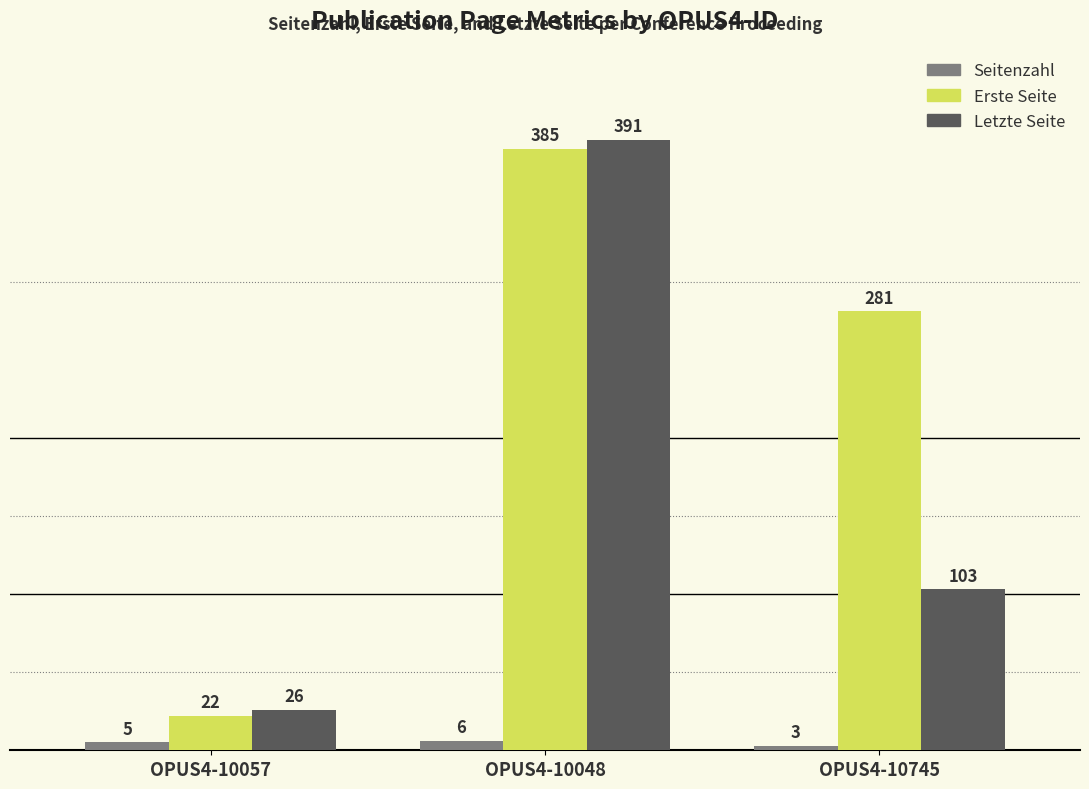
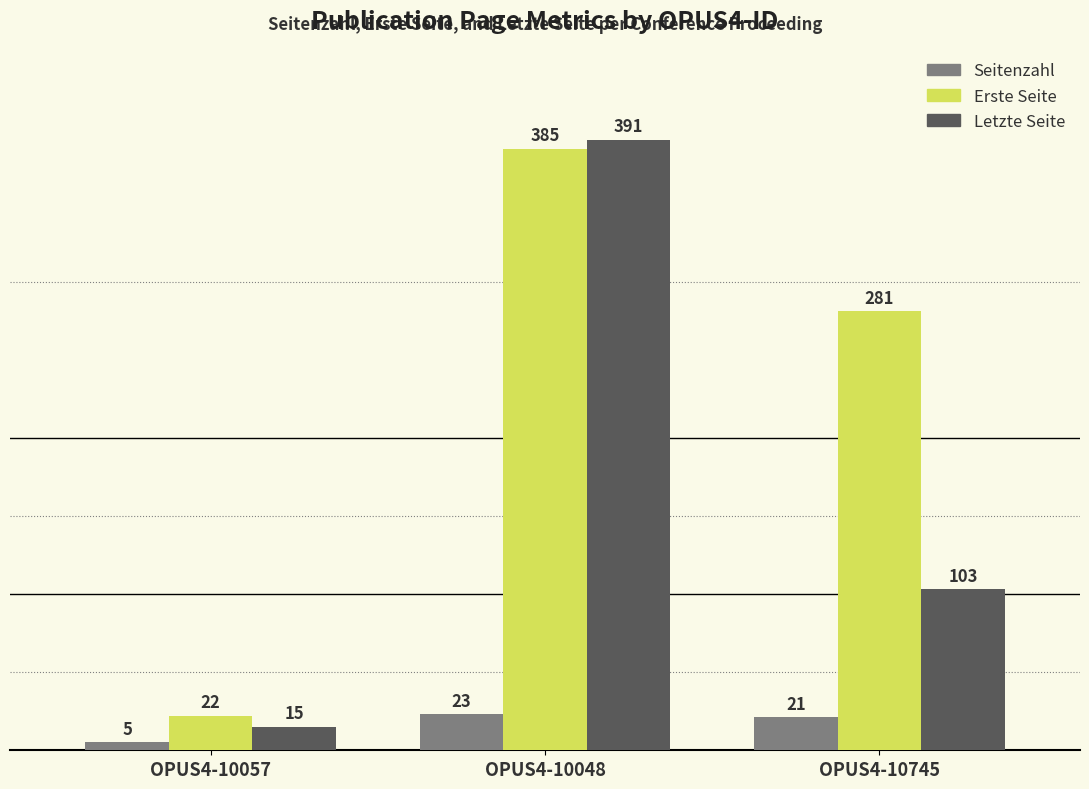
Letzte Seite, OPUS4-10057: 26 -> 15
Seitenzahl, OPUS4-10048: 6 -> 23
Seitenzahl, OPUS4-10745: 3 -> 21
